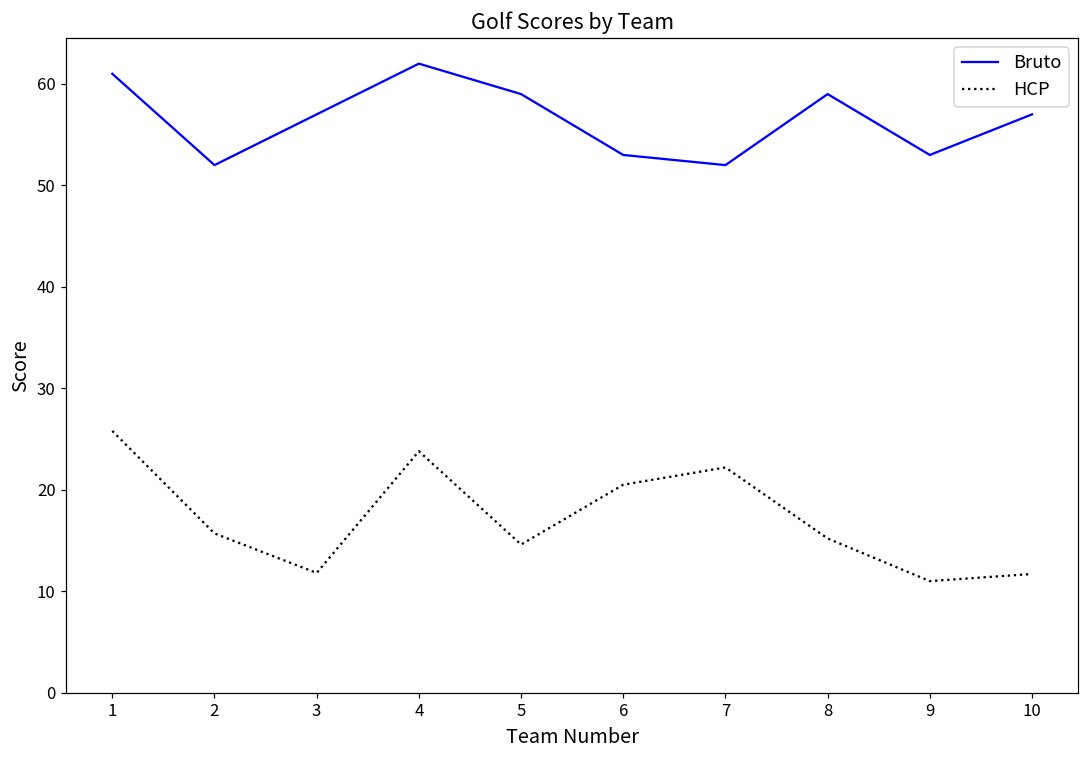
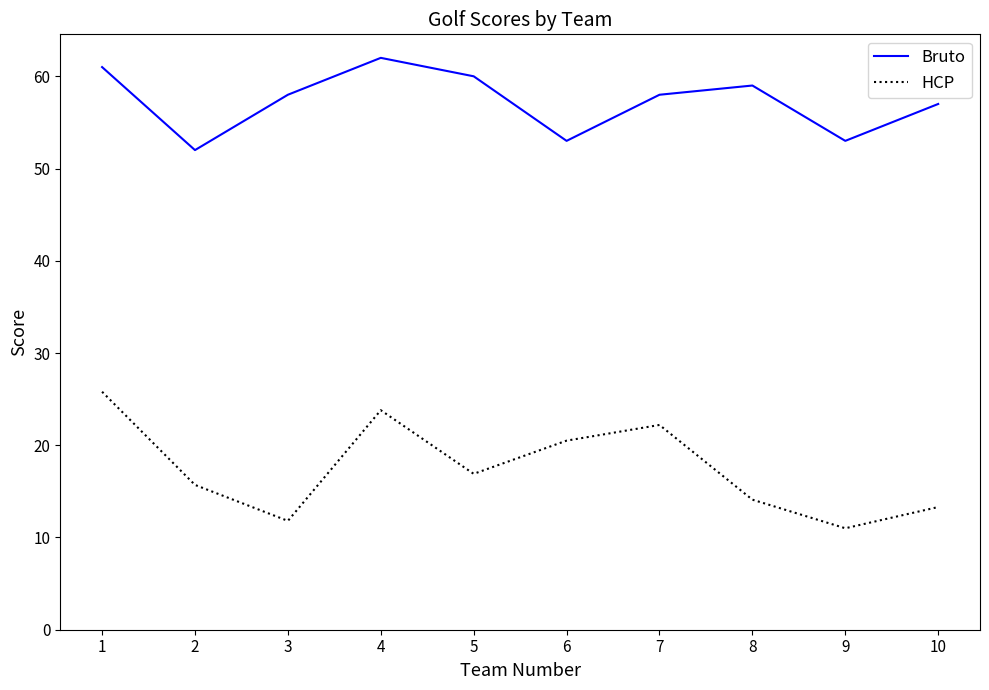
Bruto, 3: 57 -> 58
Bruto, 5: 59 -> 60
HCP, 5: 15 -> 17
Bruto, 7: 52 -> 58
HCP, 8: 15 -> 14
HCP, 10: 12 -> 13
